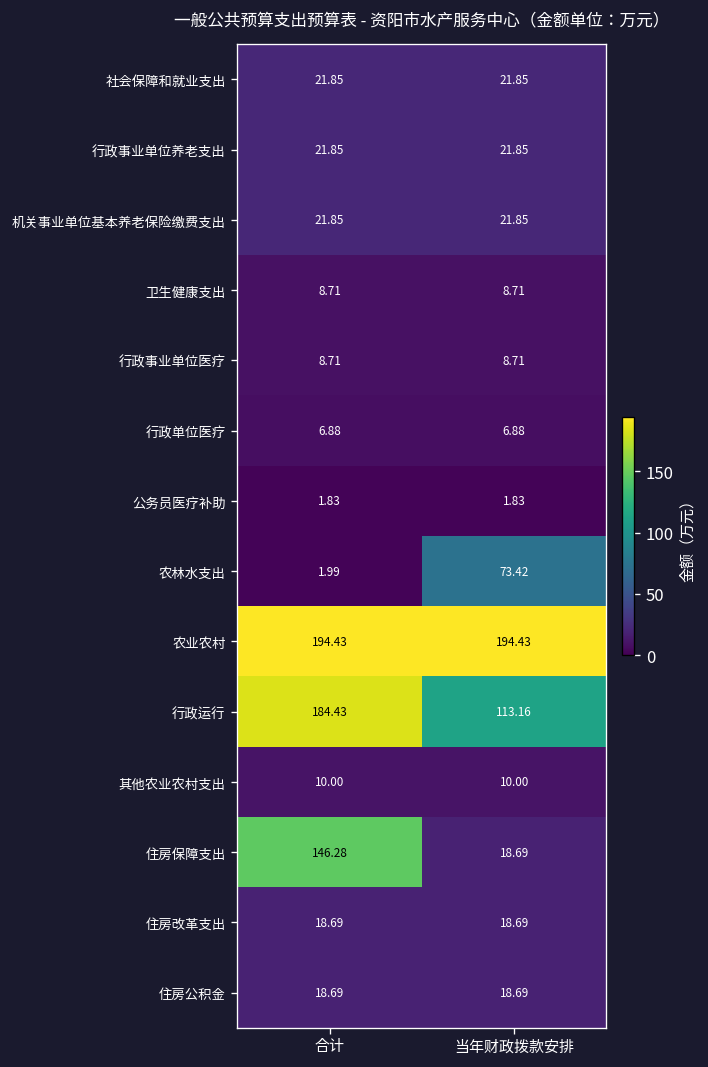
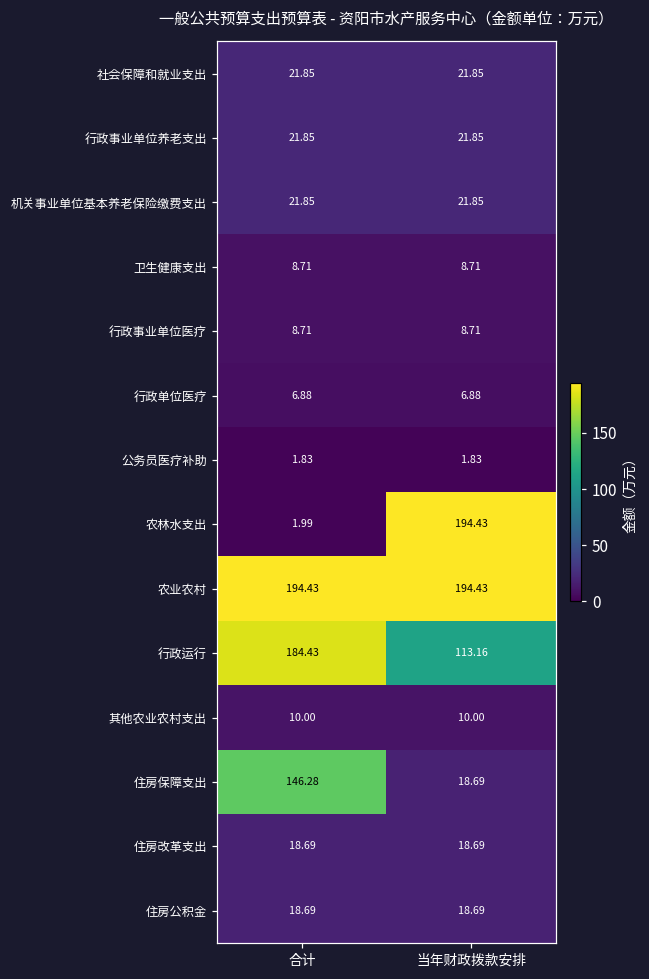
农林水支出, 当年财政拨款安排: 73.42 -> 194.43
